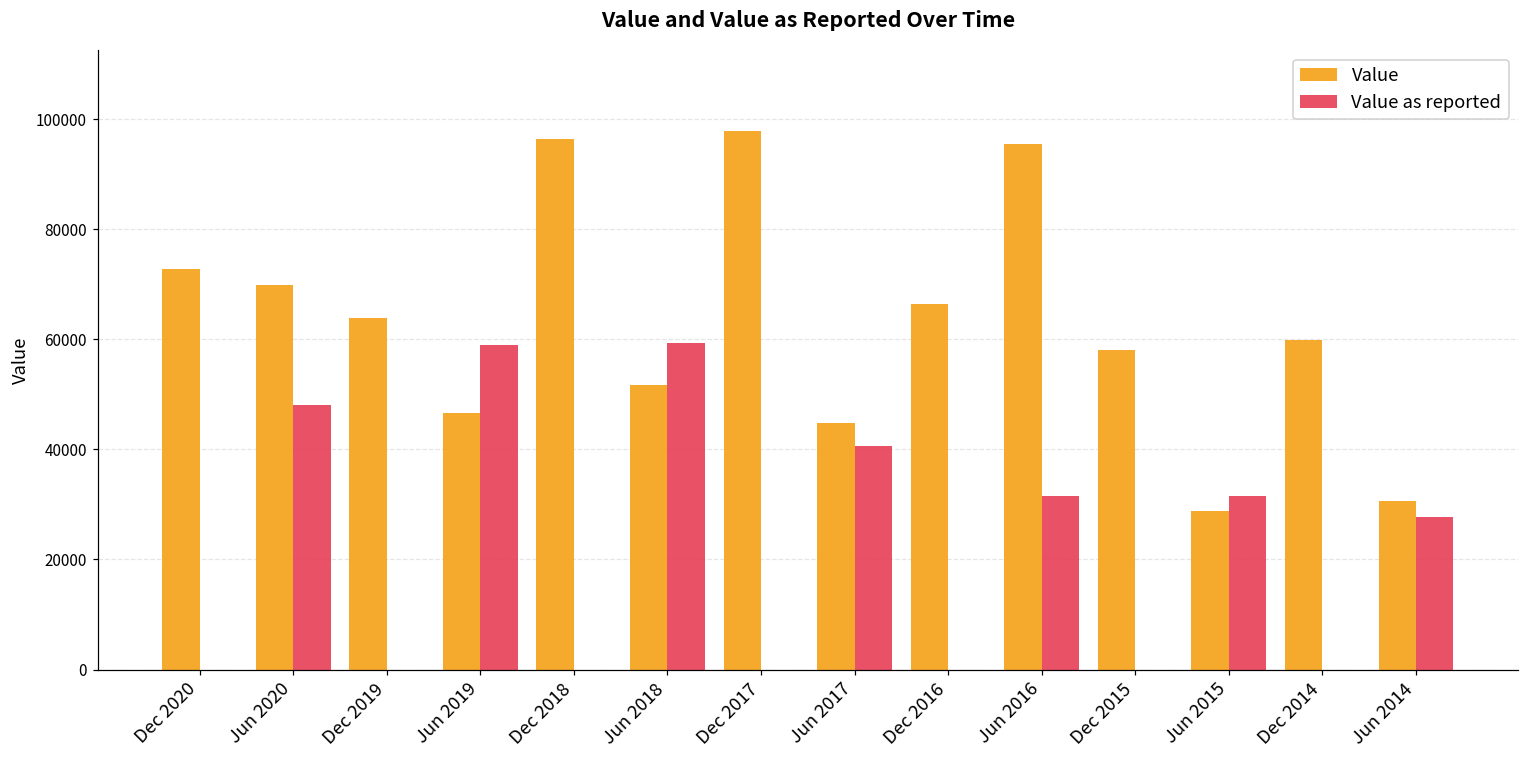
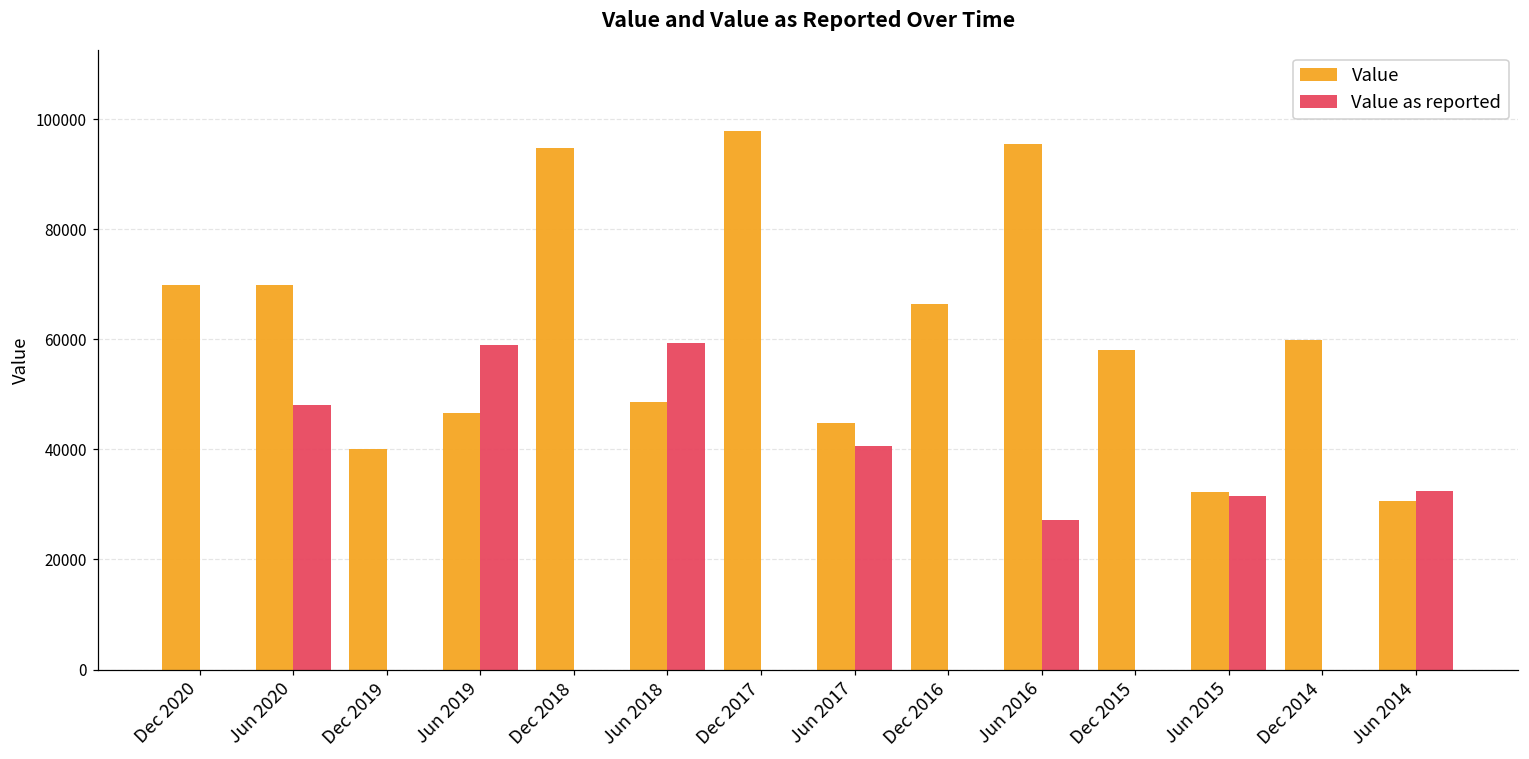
Value, Dec 2020: 73000 -> 70000
Value, Dec 2019: 64000 -> 40000
Value, Dec 2018: 96000 -> 95000
Value, Jun 2018: 52000 -> 49000
Value as reported, Jun 2016: 32000 -> 27000
Value, Jun 2015: 29000 -> 32000
Value as reported, Jun 2014: 28000 -> 32000
